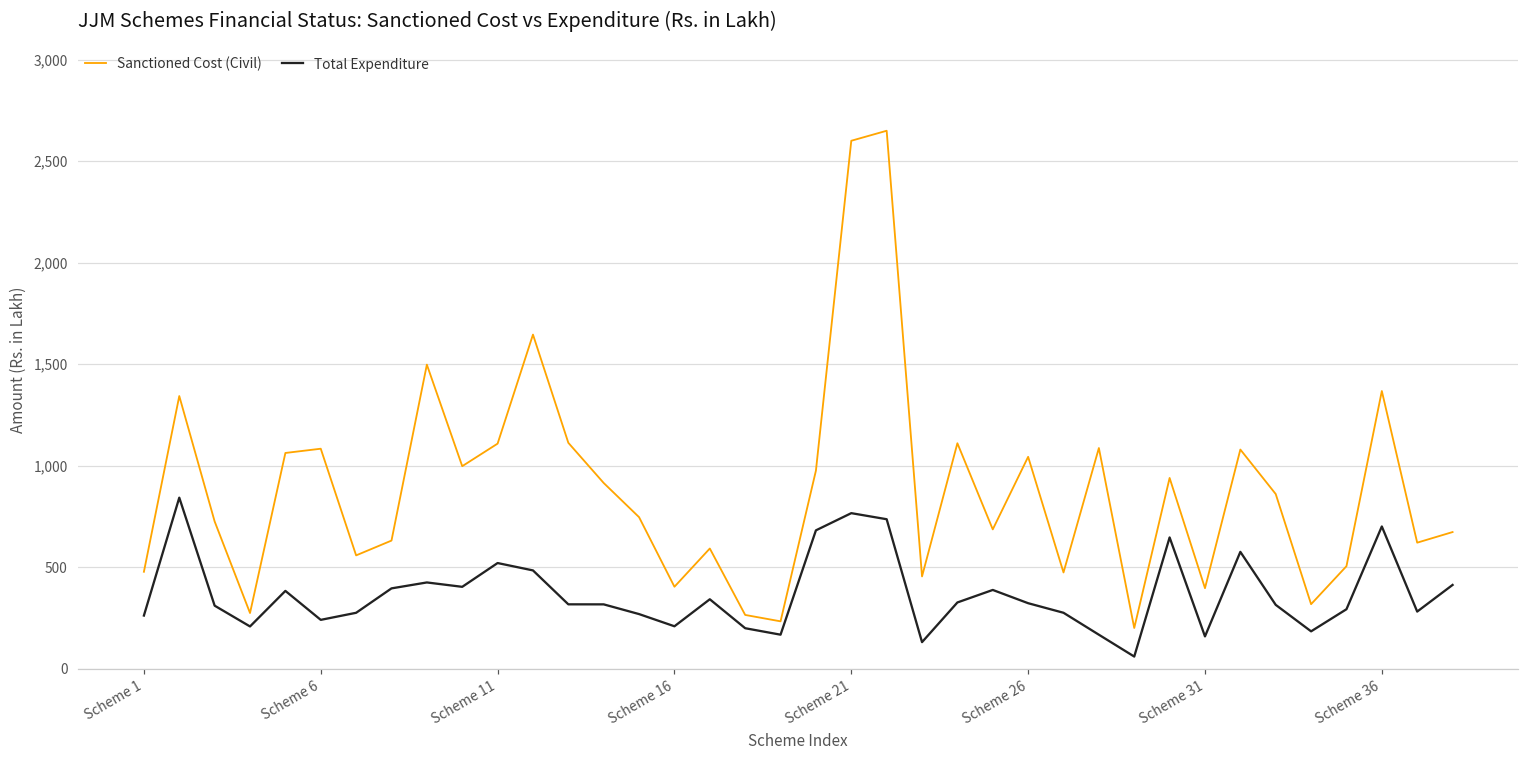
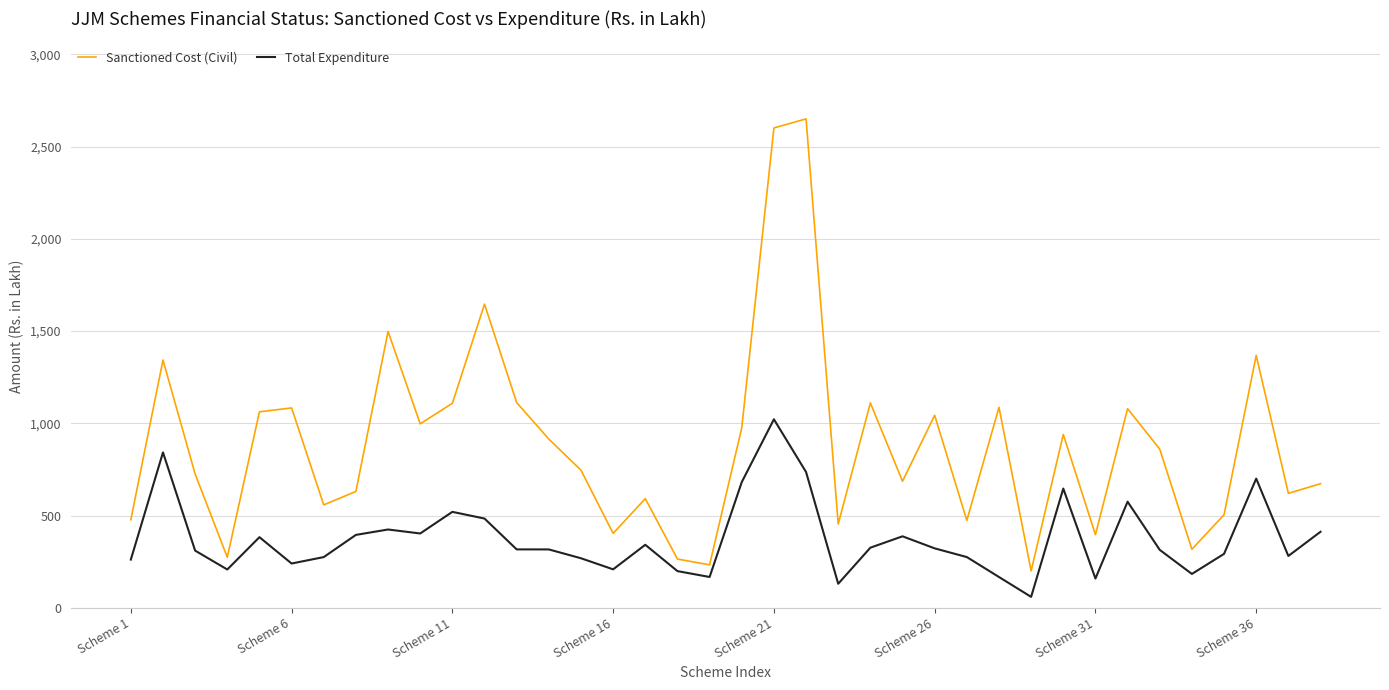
Total Expenditure, Scheme 21: 770 -> 1,020
